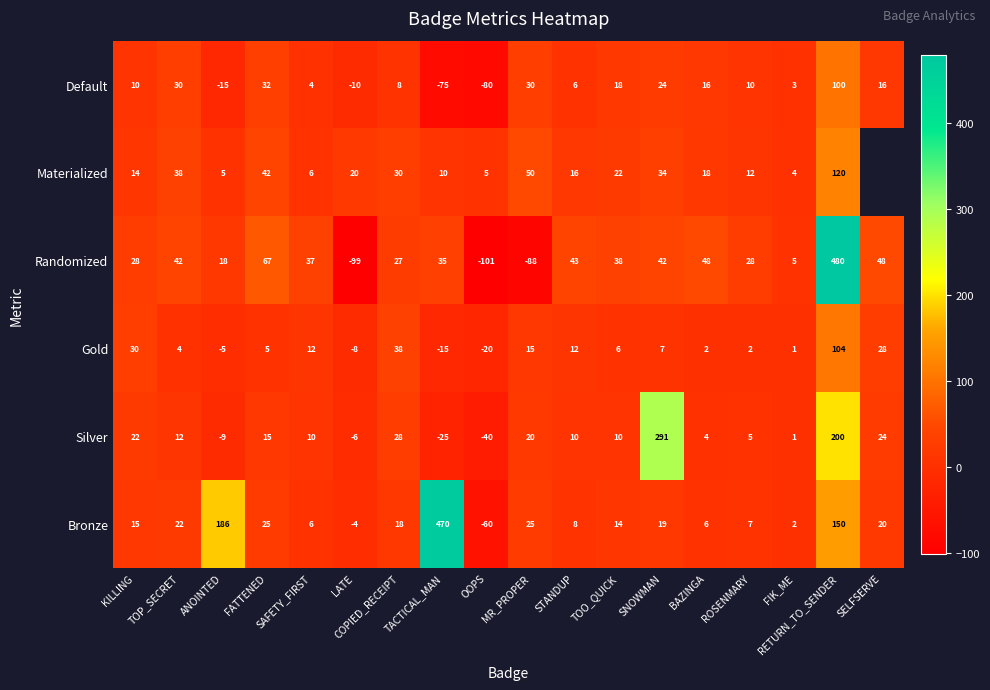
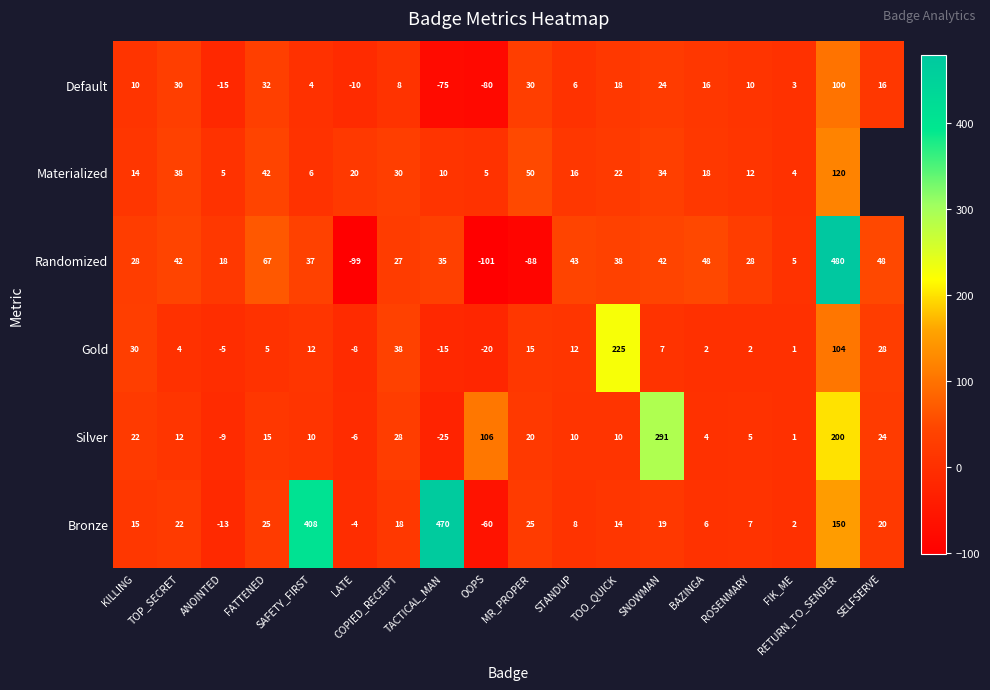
Gold, TOO_QUICK: 6 -> 225
Silver, OOPS: -40 -> 106
Bronze, ANOINTED: 186 -> -13
Bronze, SAFETY_FIRST: 6 -> 408
